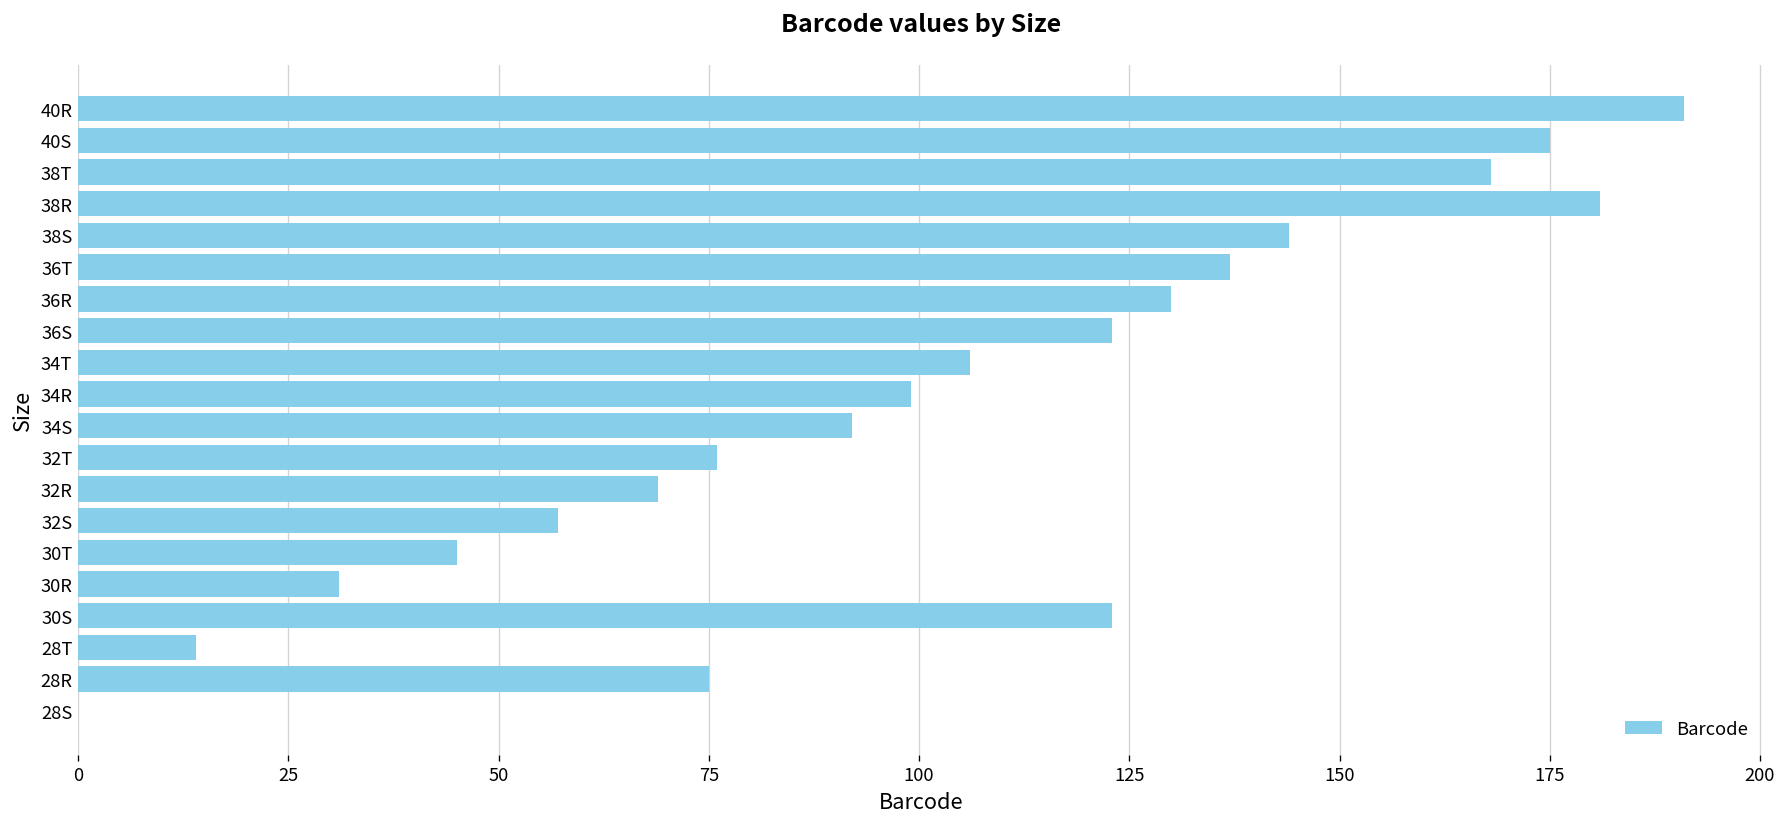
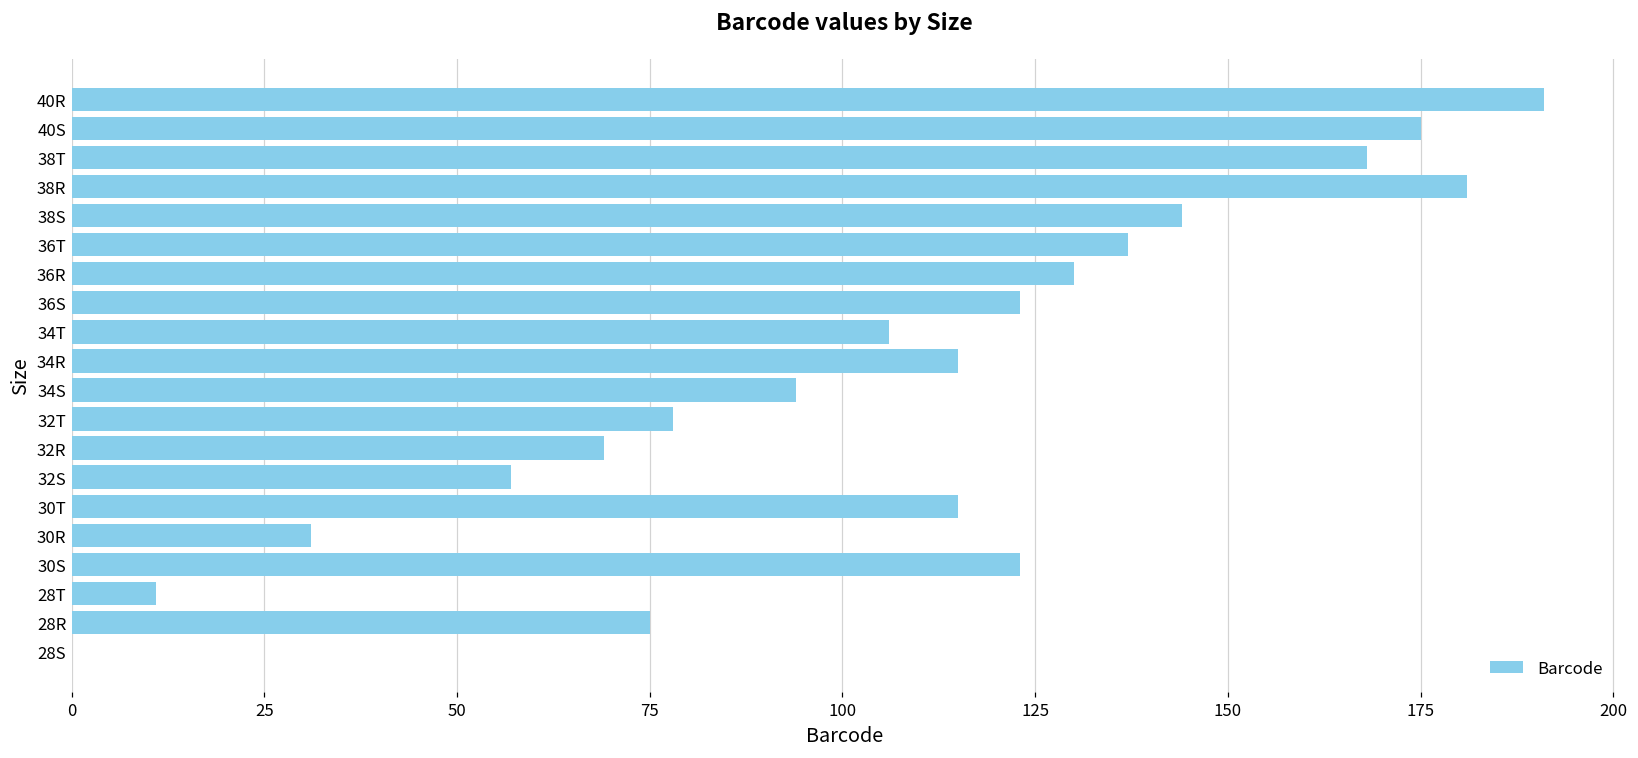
34R: 99 -> 115
34S: 92 -> 94
32T: 76 -> 78
30T: 45 -> 115
28T: 14 -> 11
